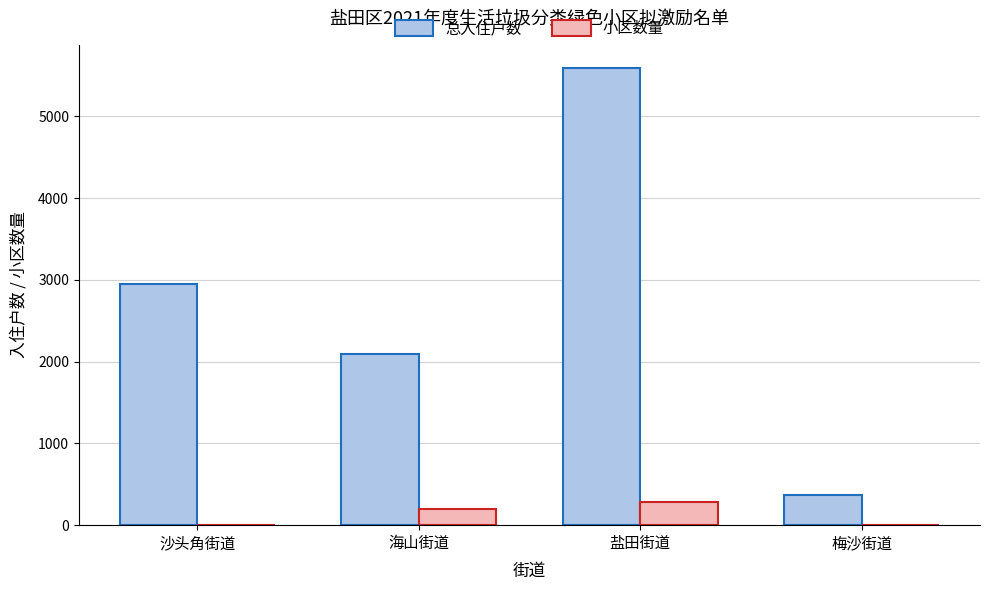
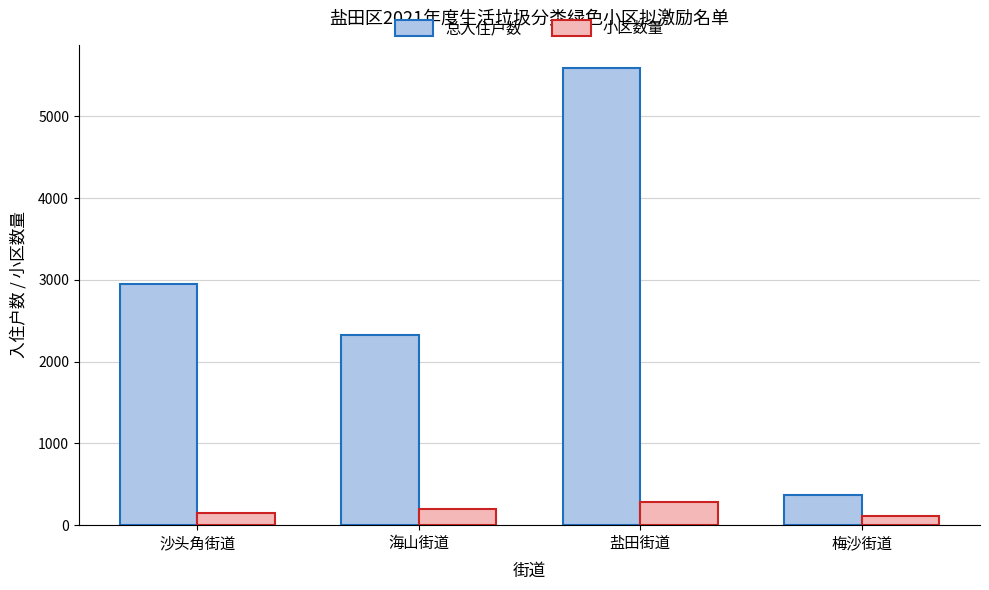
小区数量, 沙头角街道: 0 -> 100
总入住户数, 海山街道: 2100 -> 2300
小区数量, 梅沙街道: 0 -> 100
